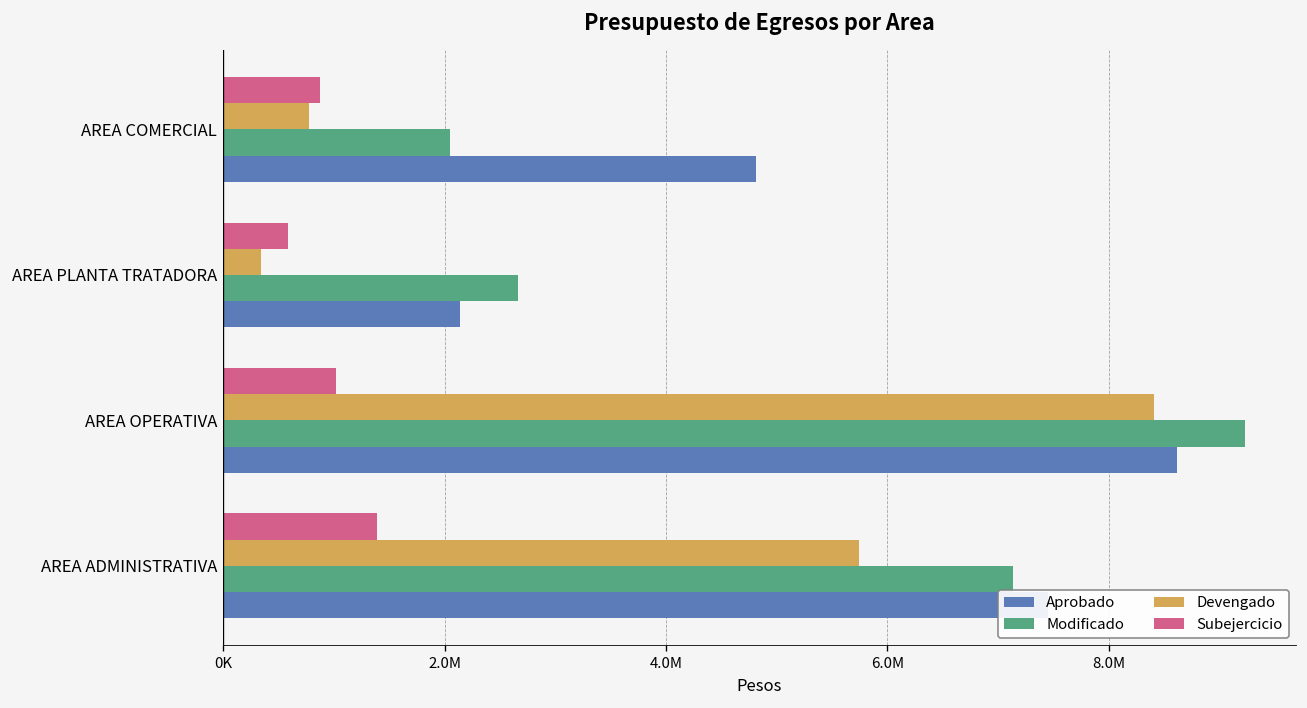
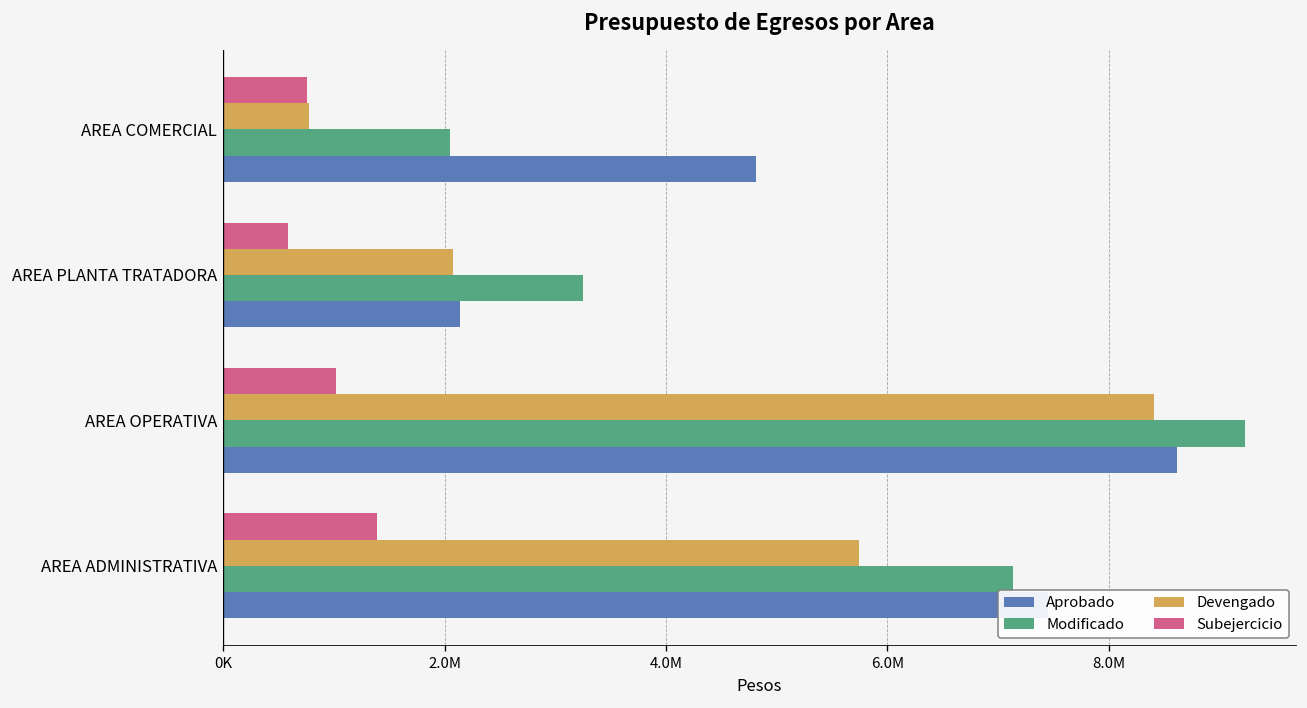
Subejercicio, AREA COMERCIAL: 900000 -> 800000
Devengado, AREA PLANTA TRATADORA: 300000 -> 2100000
Modificado, AREA PLANTA TRATADORA: 2700000 -> 3300000
